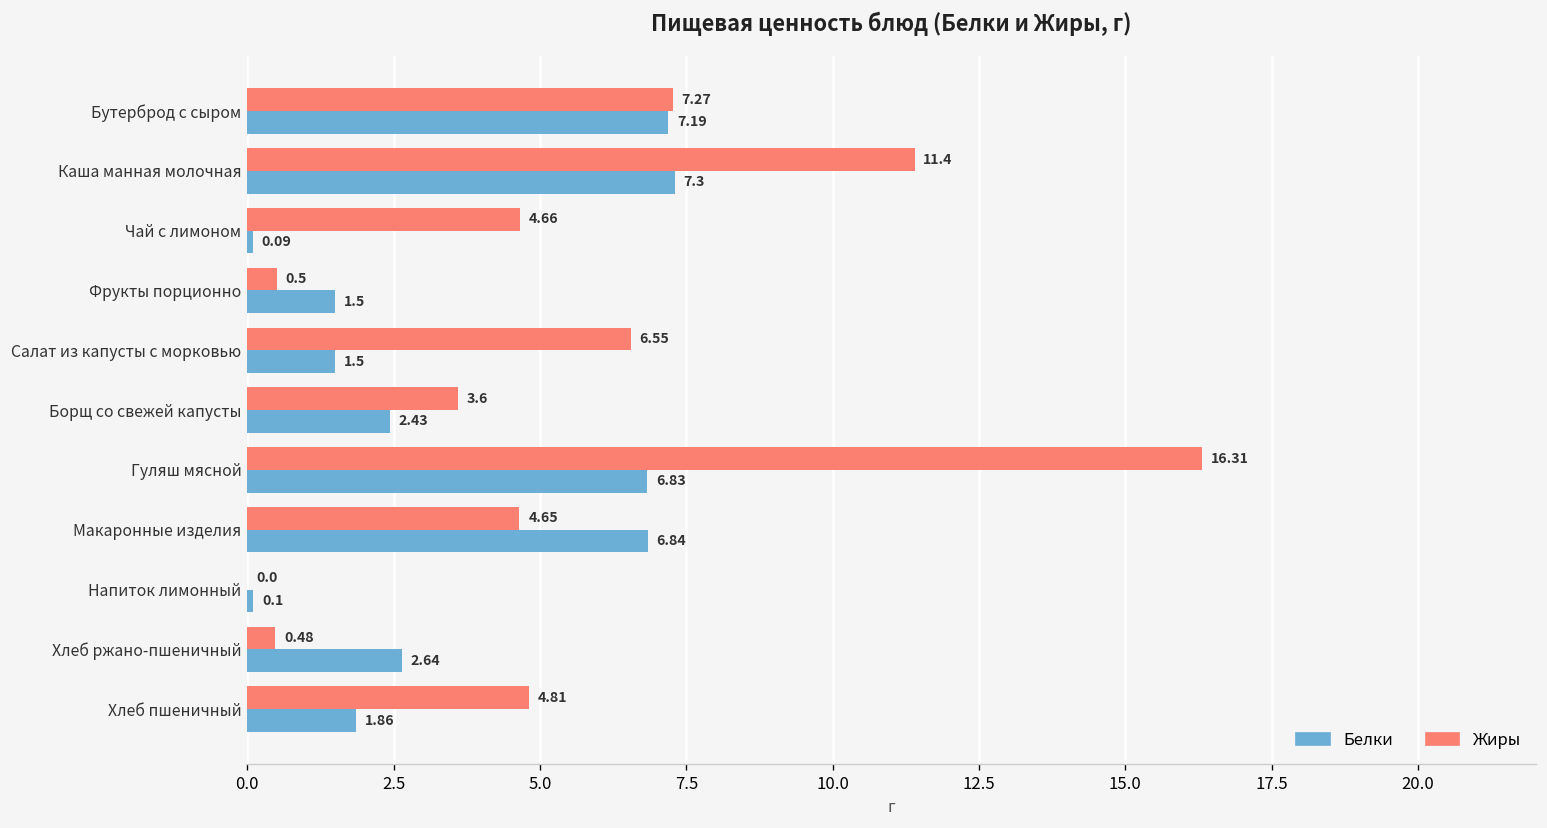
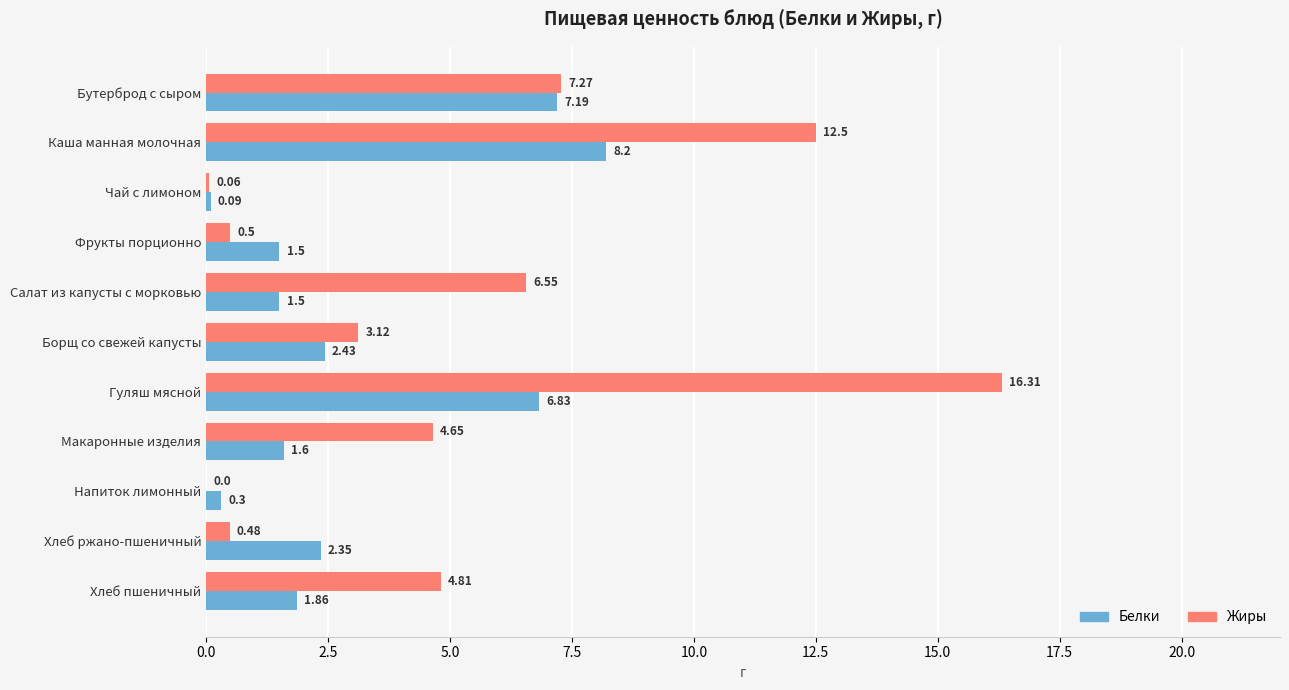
Жиры, Каша манная молочная: 11.4 -> 12.5
Белки, Каша манная молочная: 7.3 -> 8.2
Жиры, Чай с лимоном: 4.66 -> 0.06
Жиры, Борщ со свежей капусты: 3.6 -> 3.12
Белки, Макаронные изделия: 6.84 -> 1.6
Белки, Напиток лимонный: 0.1 -> 0.3
Белки, Хлеб ржано-пшеничный: 2.64 -> 2.35
